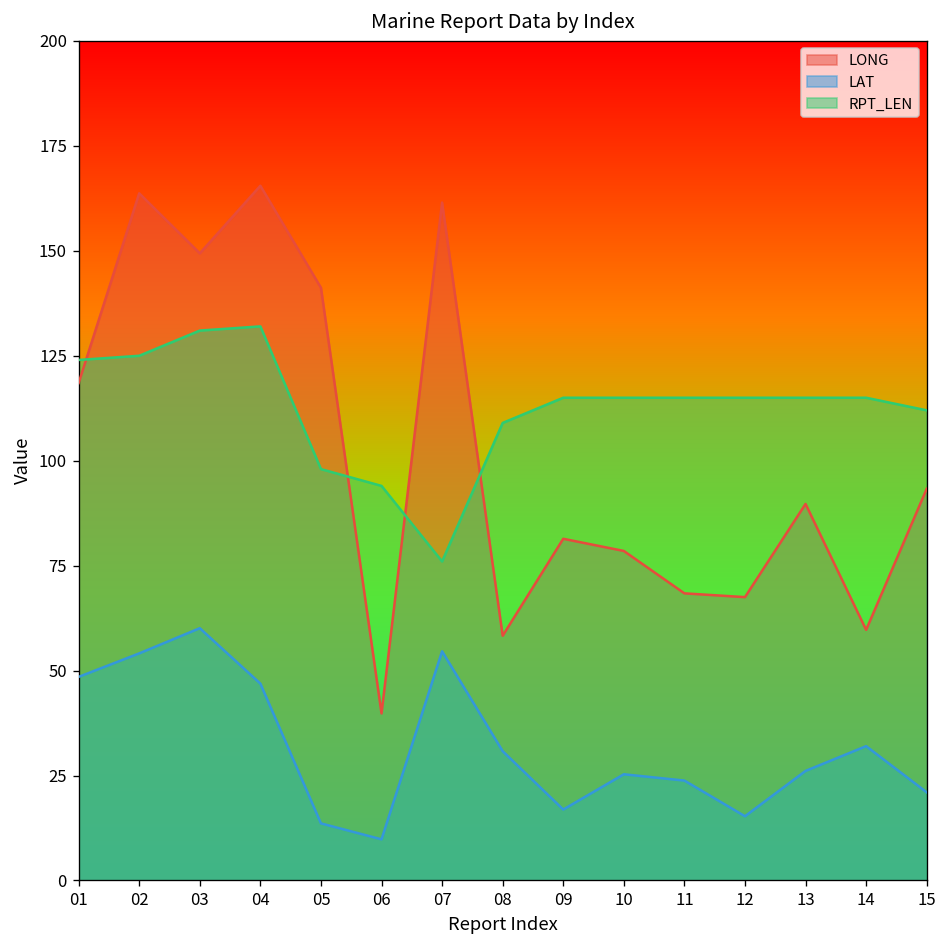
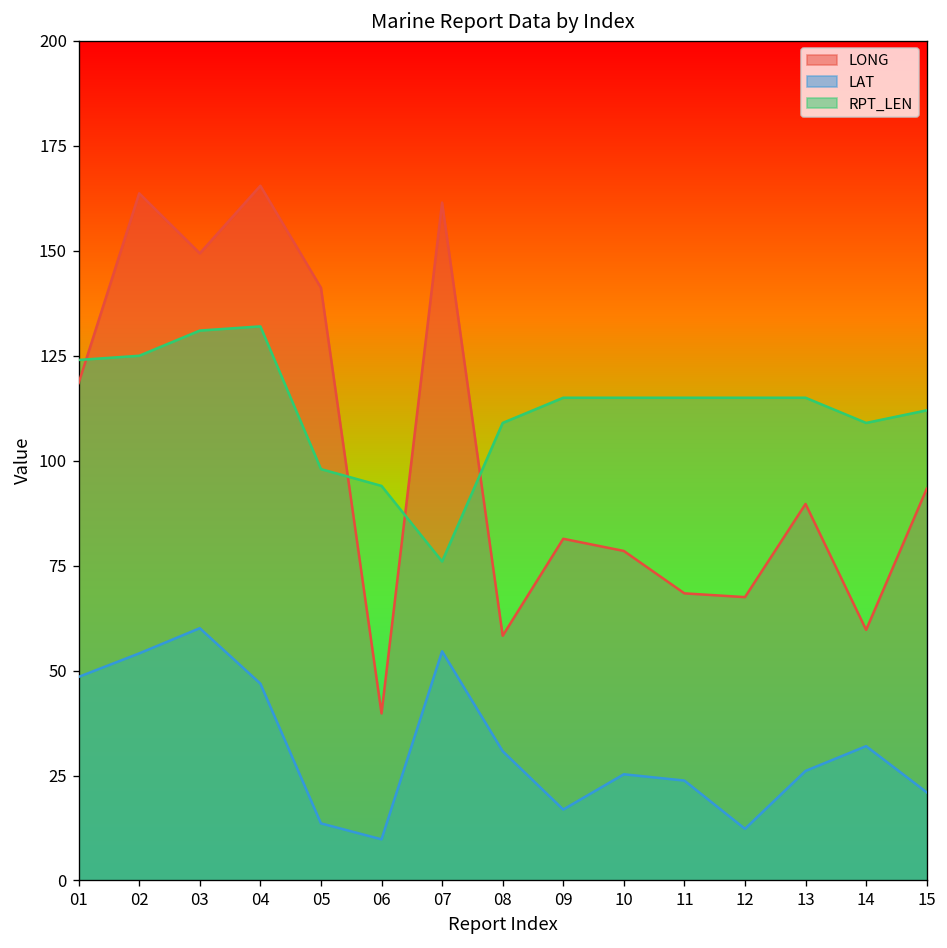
LAT, 12: 15 -> 12
RPT_LEN, 14: 115 -> 109
